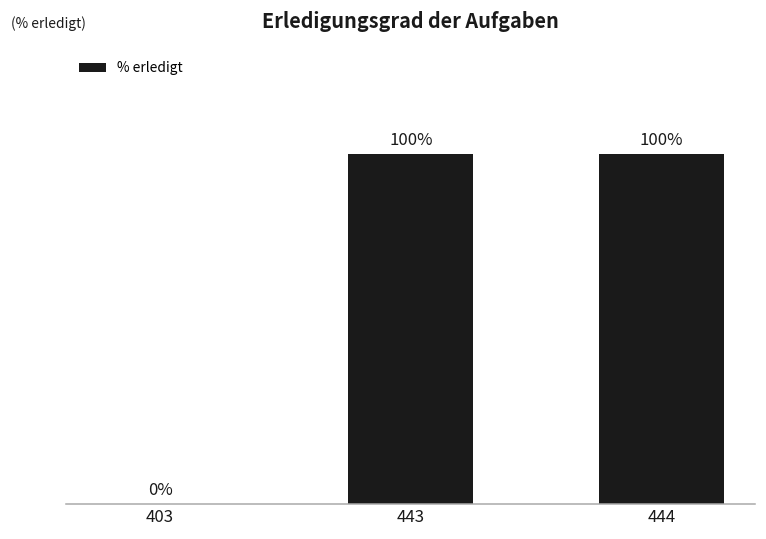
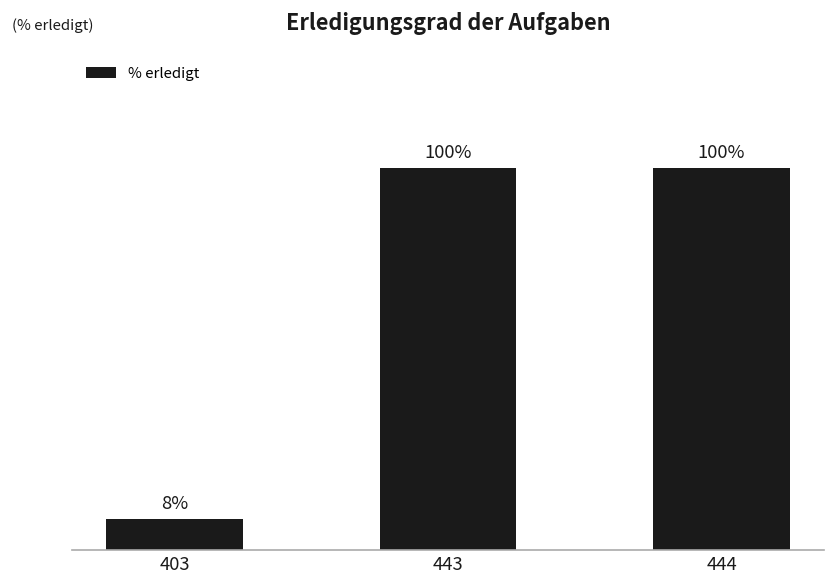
403: 0% -> 8%
